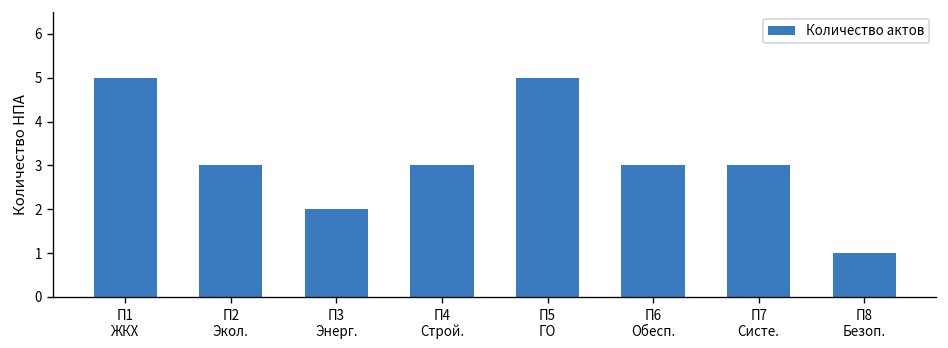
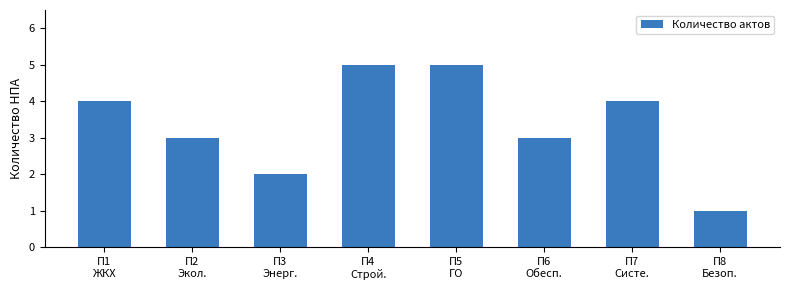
П1 ЖКХ: 5 -> 4
П4 Строй.: 3 -> 5
П7 Систе.: 3 -> 4
